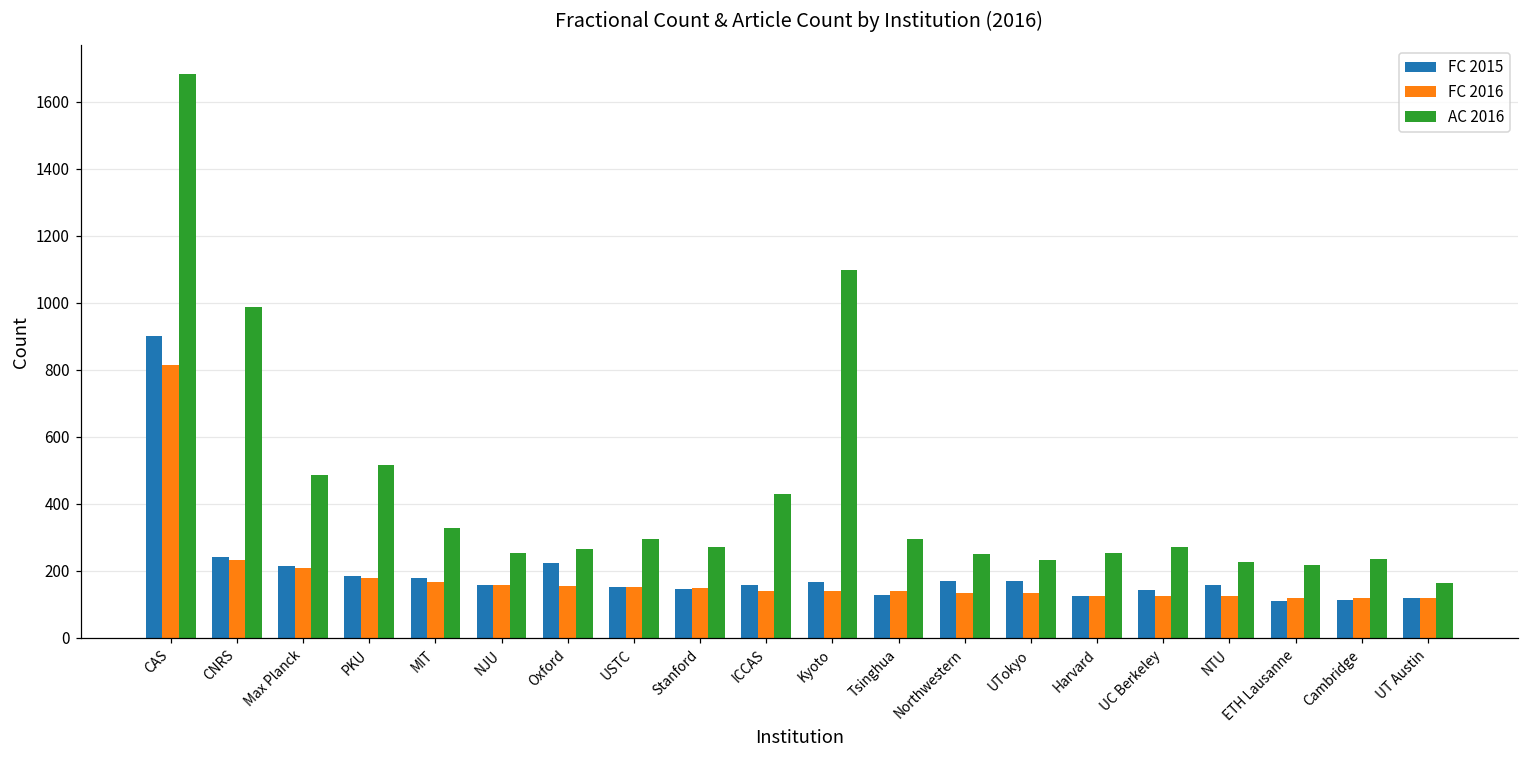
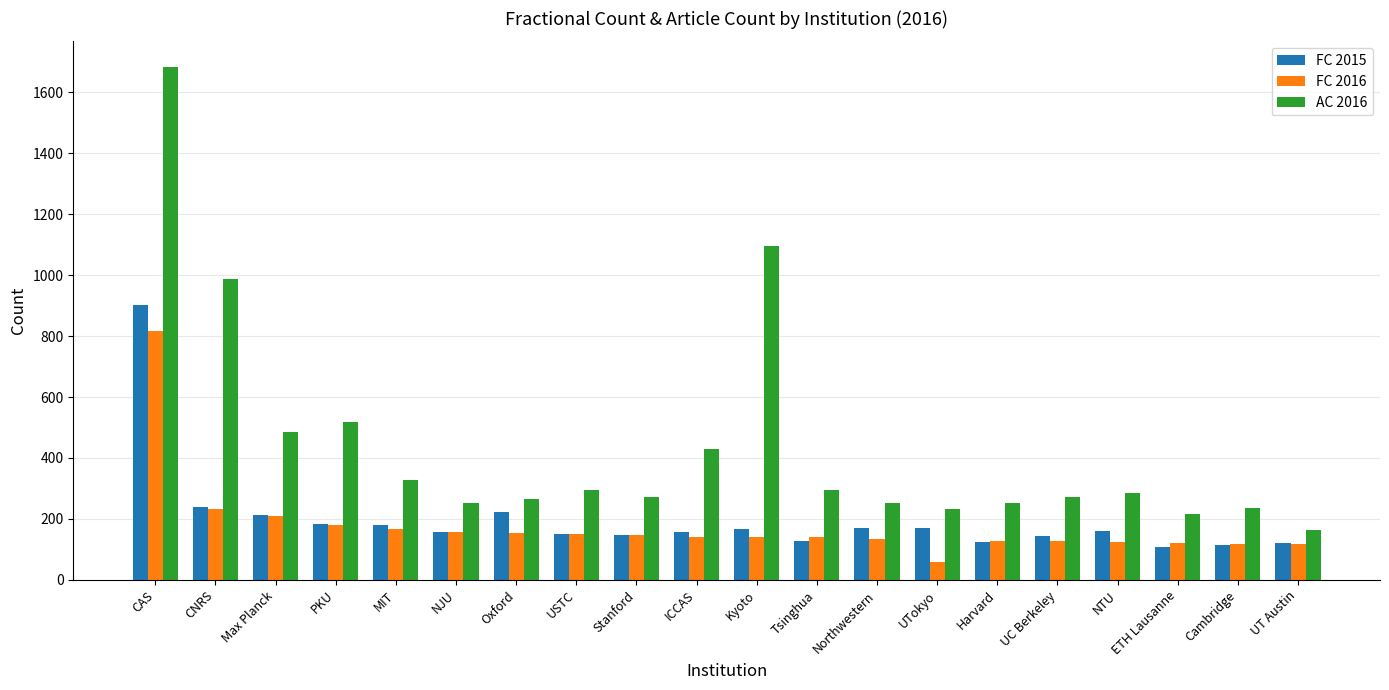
FC 2016, UTokyo: 130 -> 60
AC 2016, NTU: 230 -> 290
